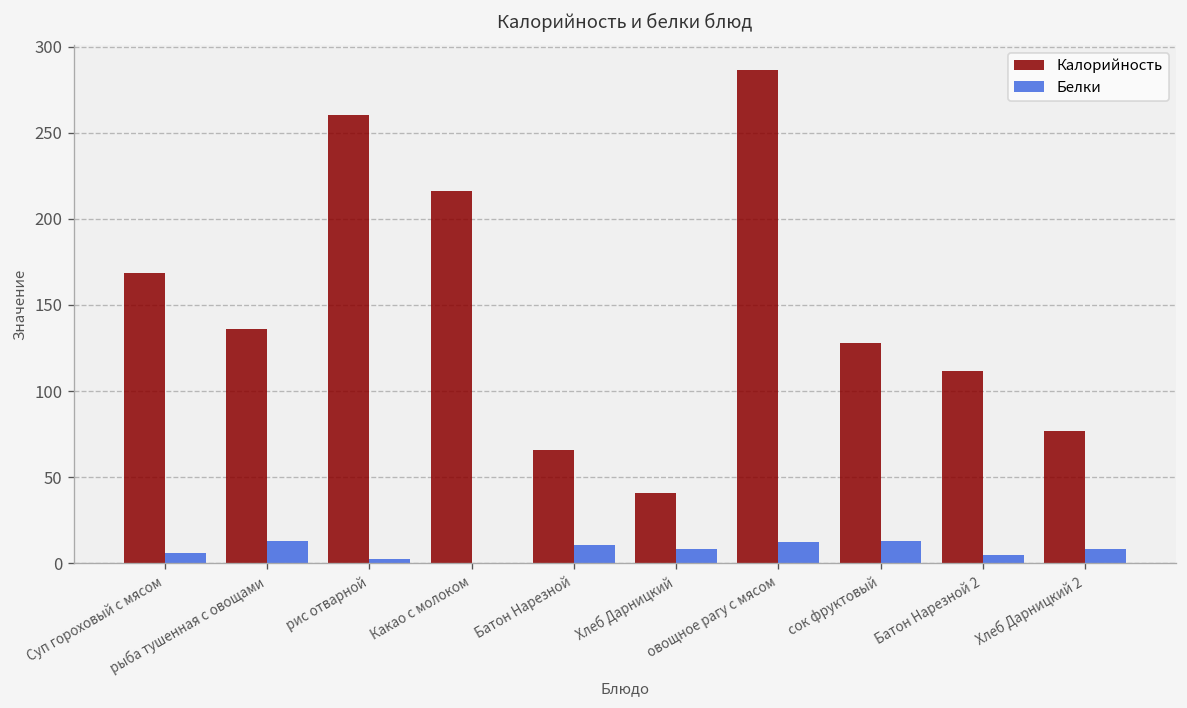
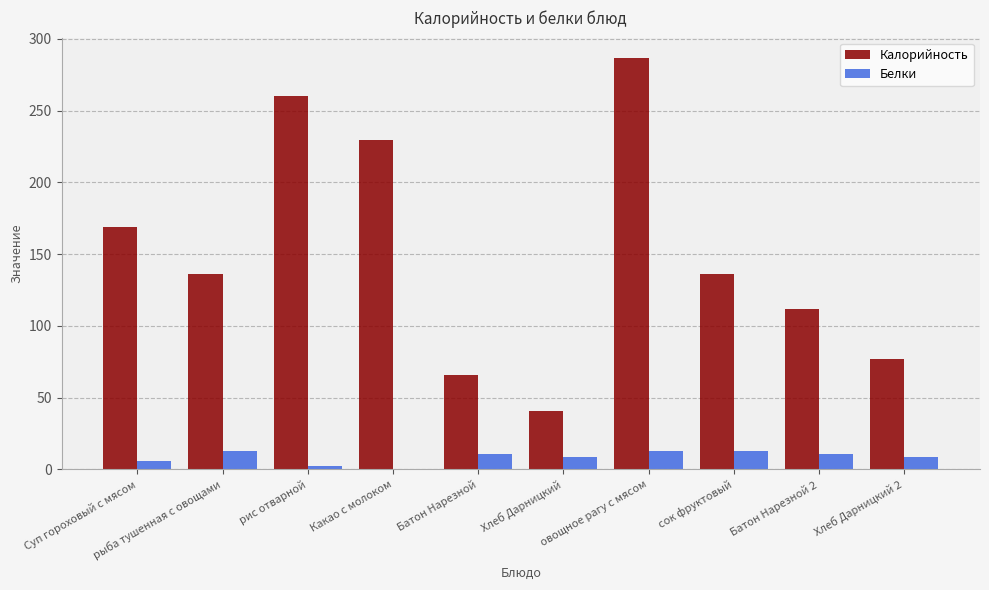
Калорийность, Какао с молоком: 216 -> 229
Калорийность, сок фруктовый: 128 -> 136
Белки, Батон Нарезной 2: 5 -> 11
